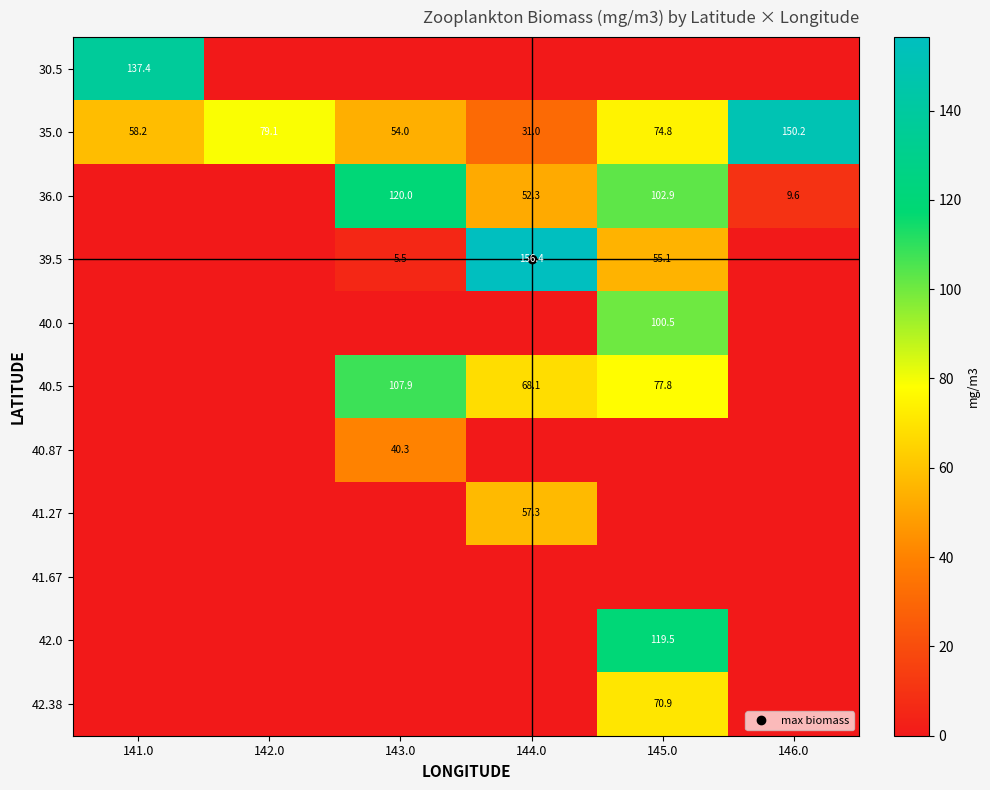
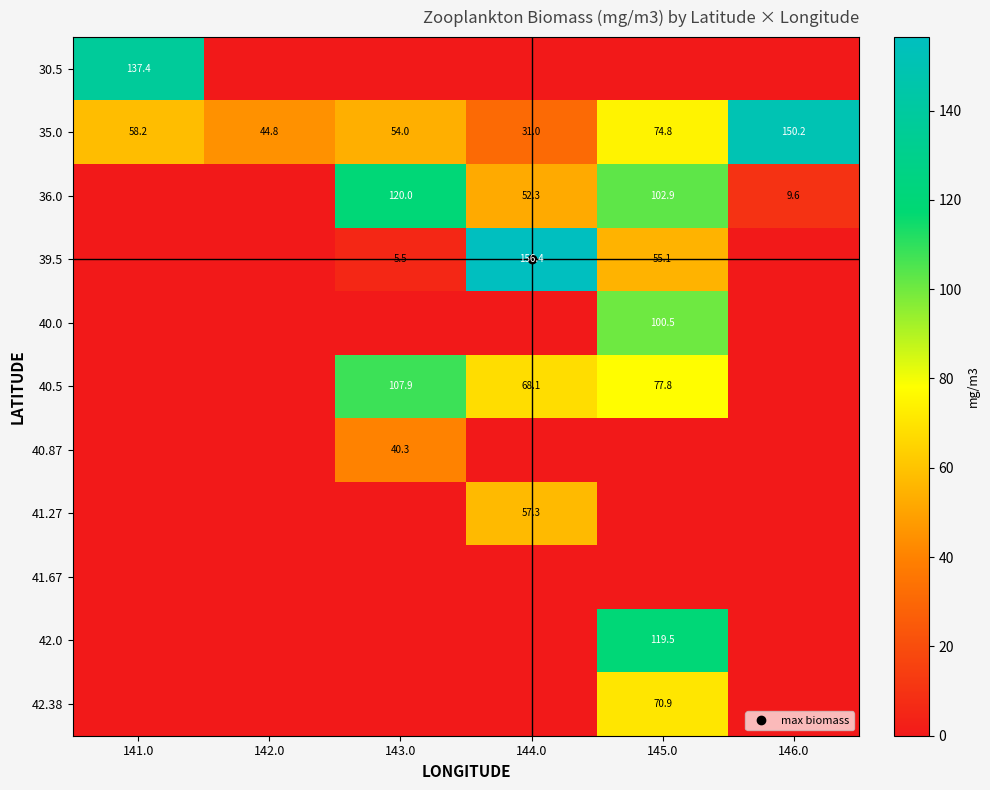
35.0, 142.0: 79.1 -> 44.8
